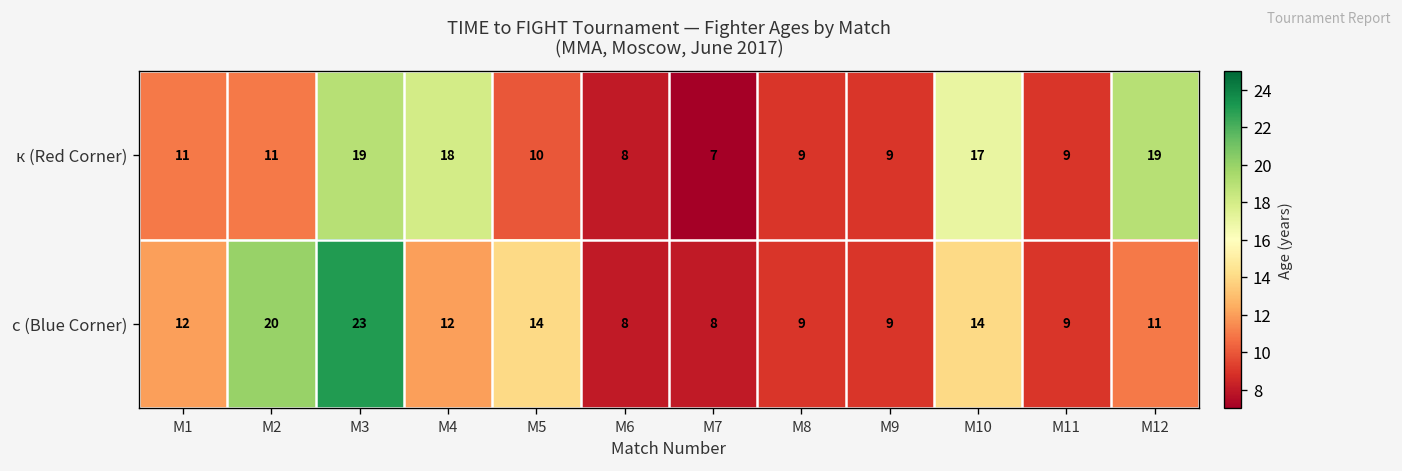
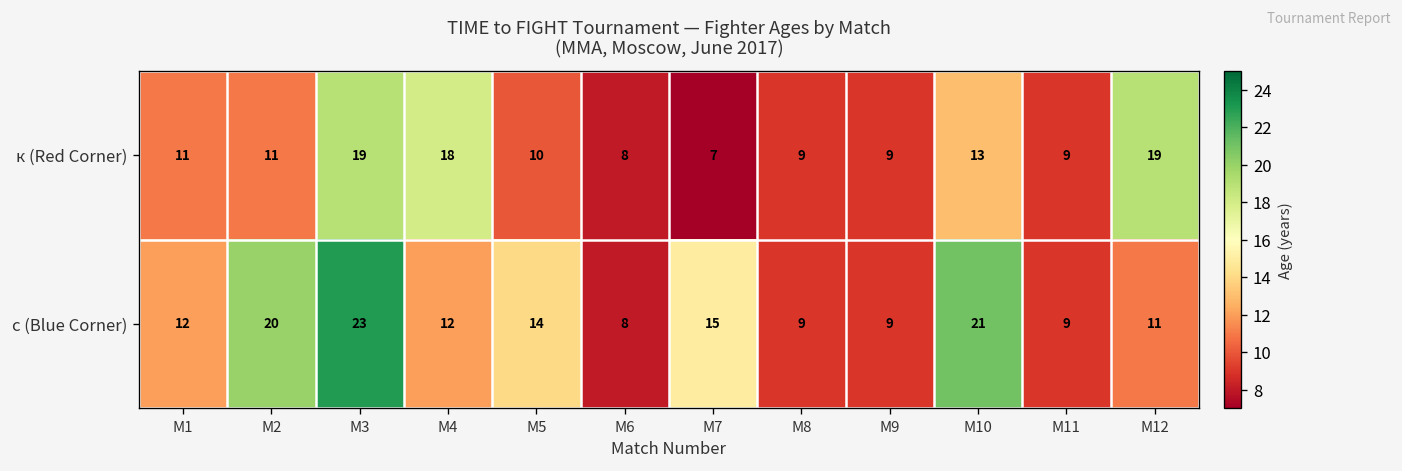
к (Red Corner), M10: 17 -> 13
с (Blue Corner), M7: 8 -> 15
с (Blue Corner), M10: 14 -> 21
